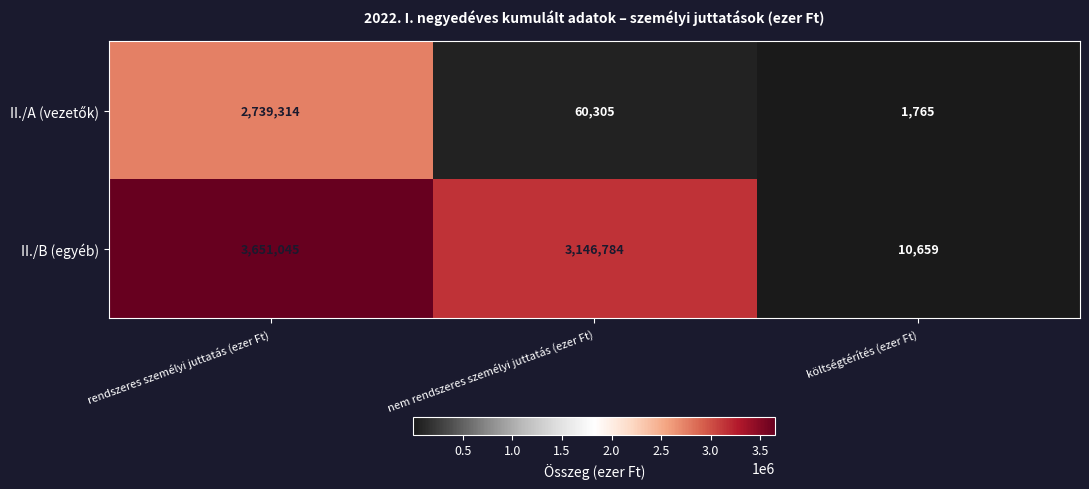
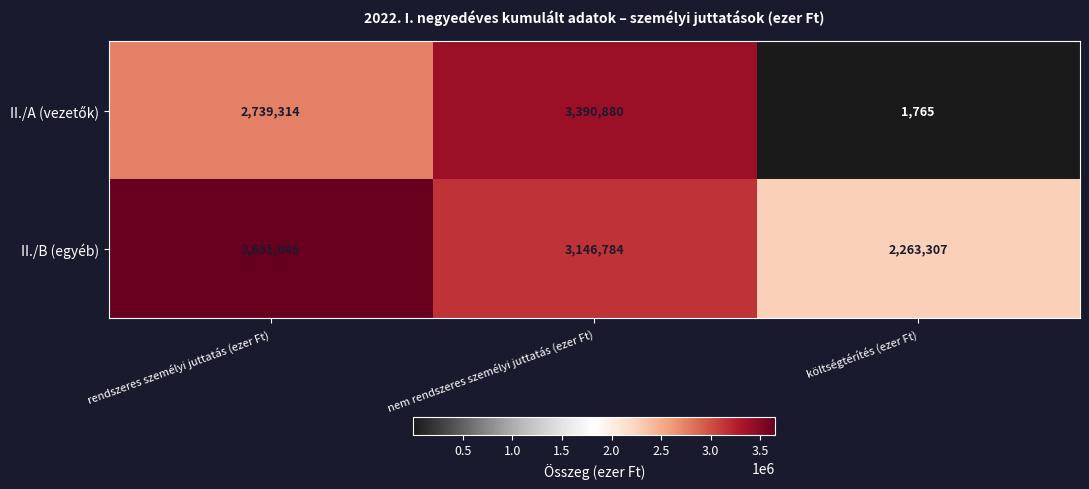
II./A (vezetők), nem rendszeres személyi juttatás (ezer Ft): 60,305 -> 3,390,880
II./B (egyéb), költségtérítés (ezer Ft): 10,659 -> 2,263,307
